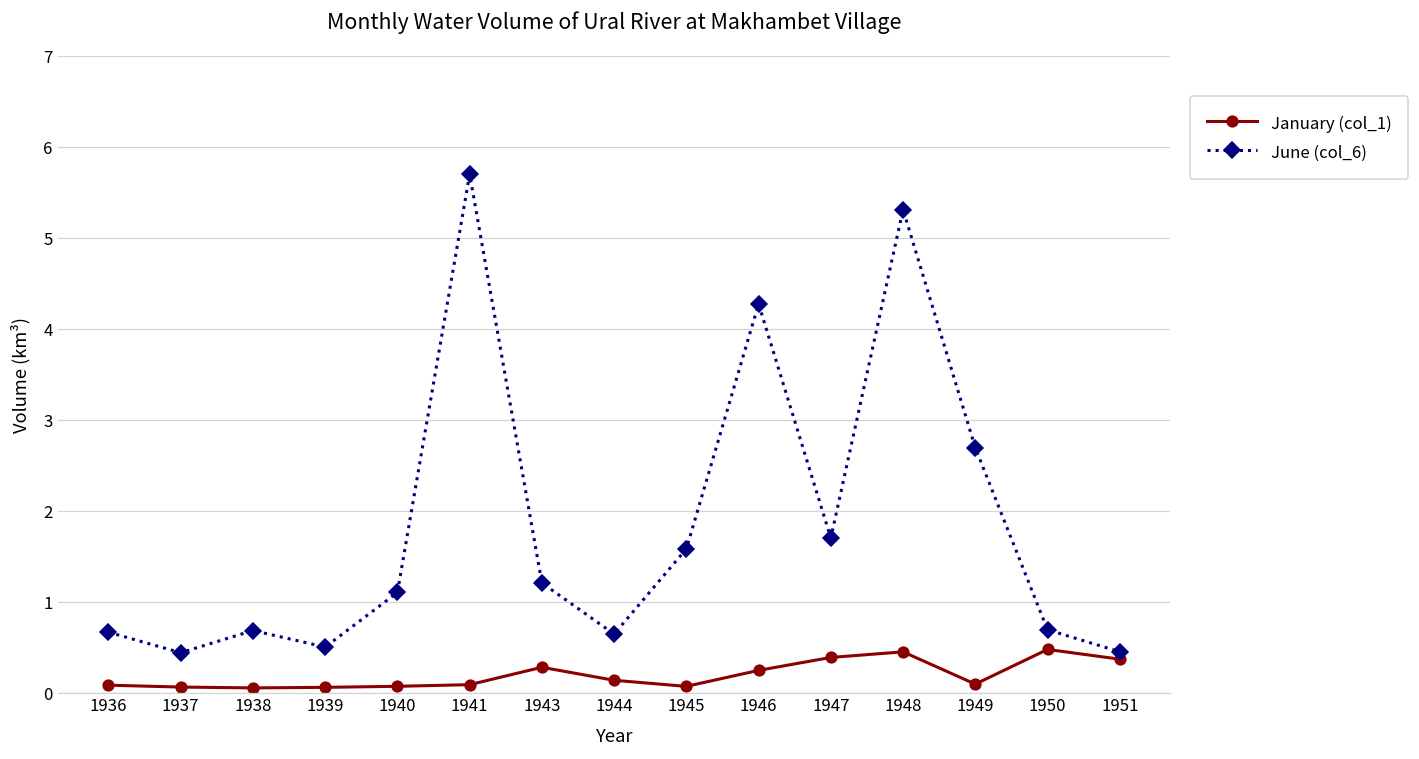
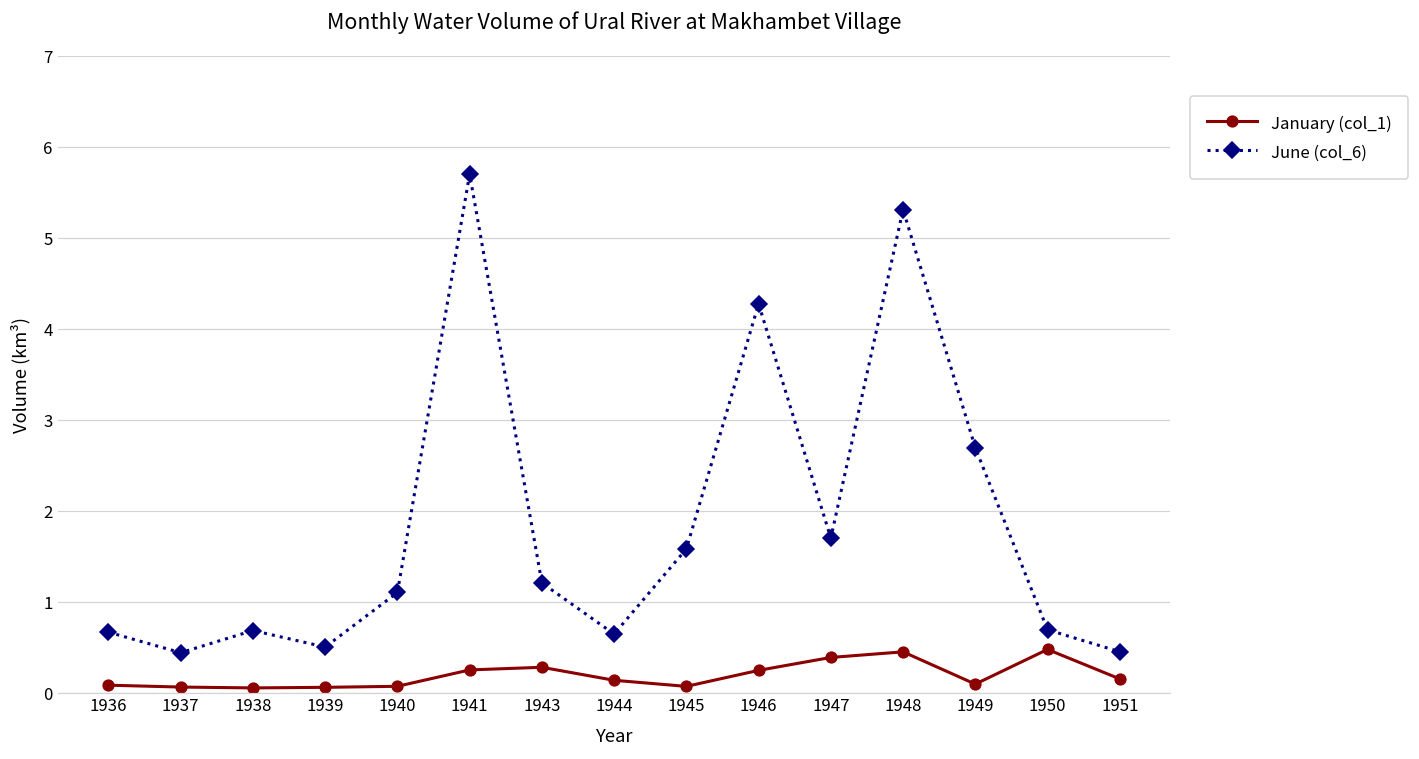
January (col_1), 1941: 0.1 -> 0.3
January (col_1), 1951: 0.4 -> 0.2
